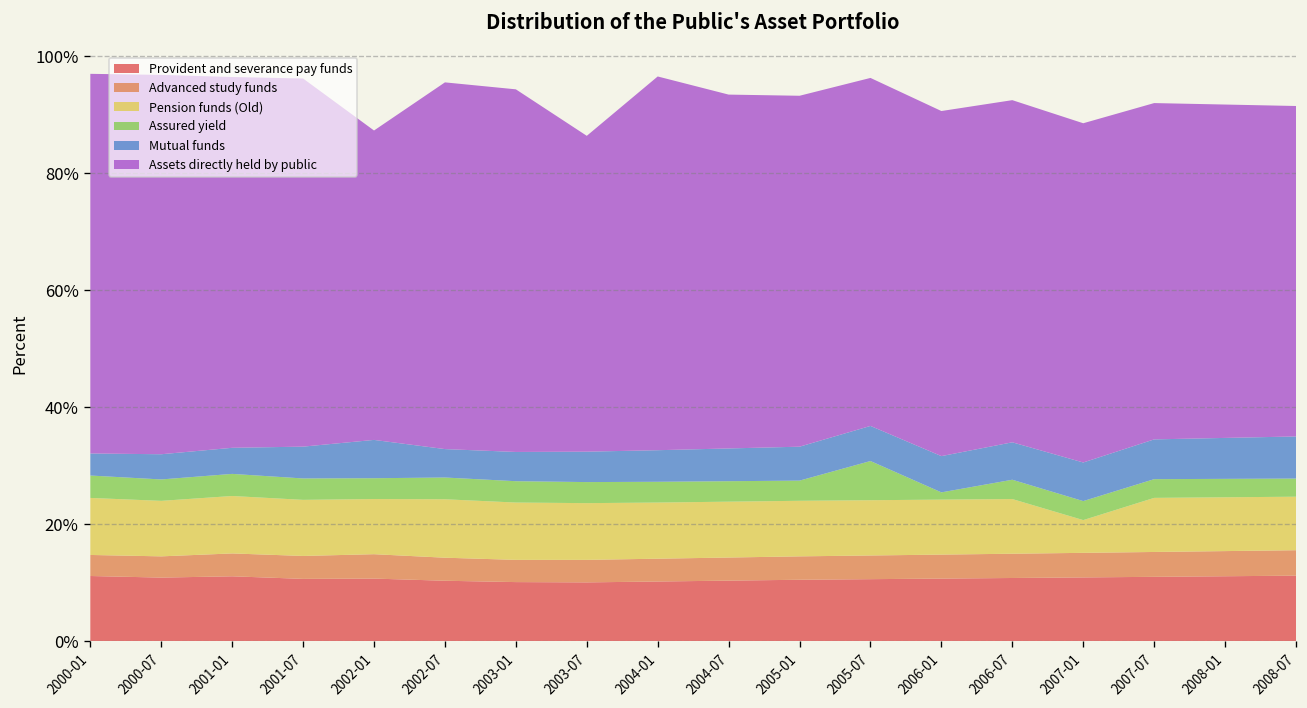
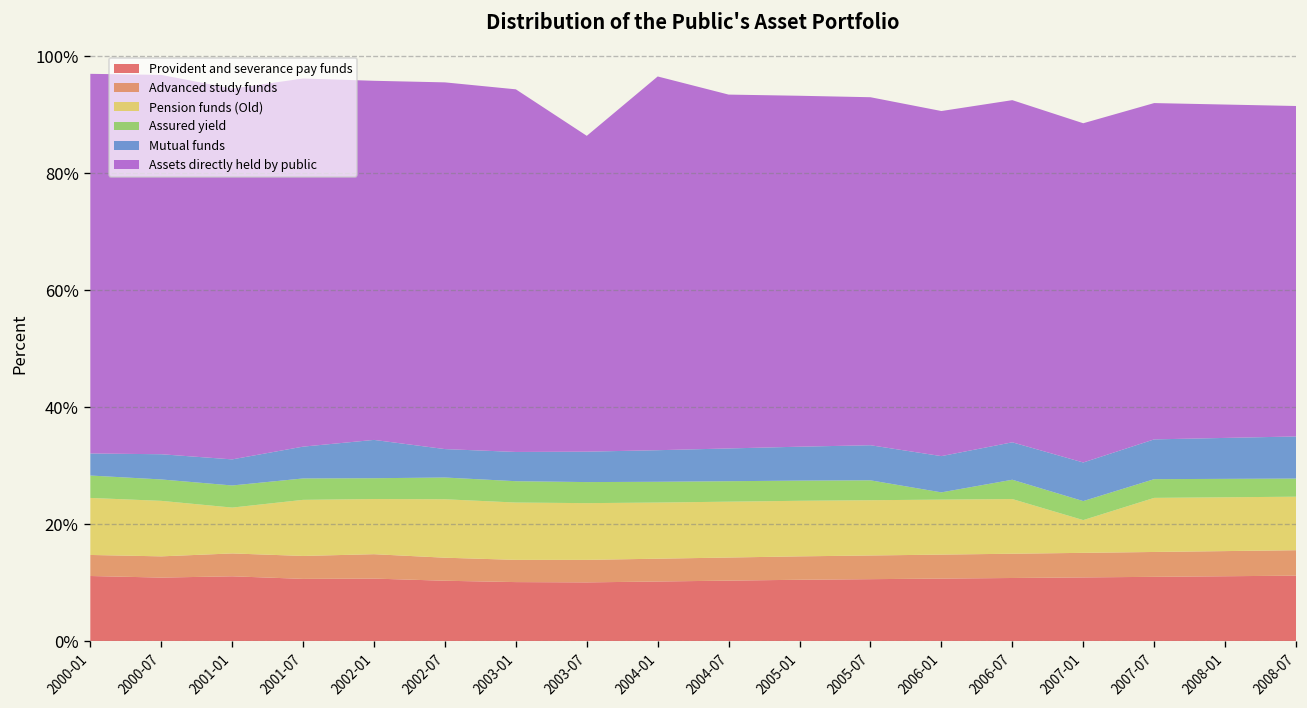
Pension funds (Old), 2001-01: 10% -> 8%
Assets directly held by public, 2002-01: 53% -> 61%
Assured yield, 2005-07: 7% -> 3%
